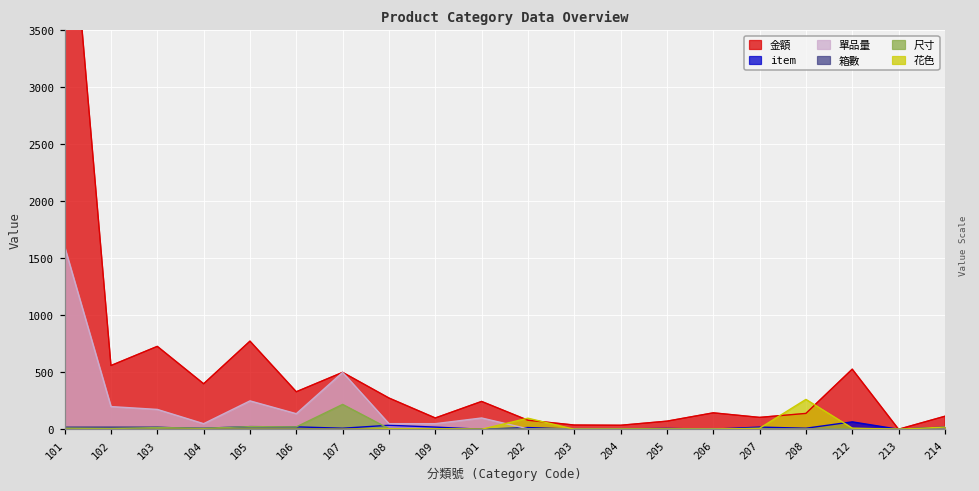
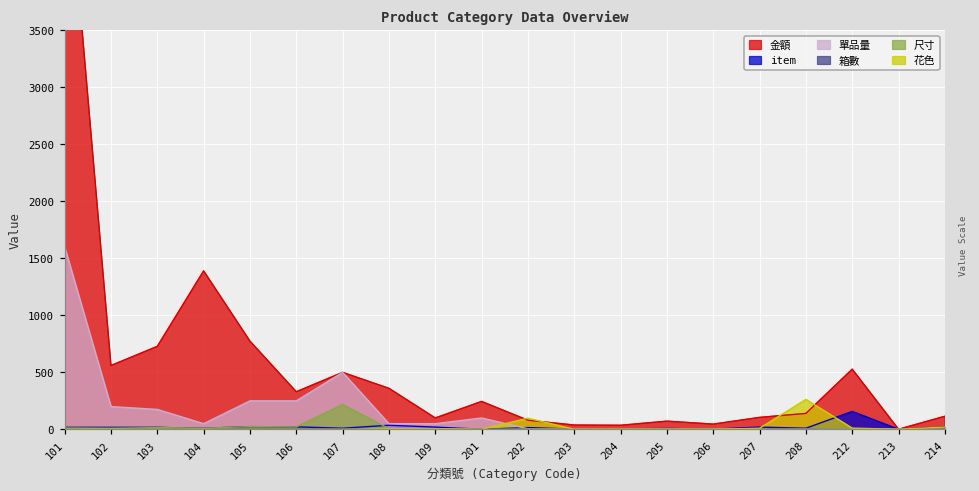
金額, 104: 400 -> 1390
單品量, 106: 140 -> 250
金額, 108: 280 -> 360
金額, 206: 150 -> 50
item, 212: 70 -> 160
